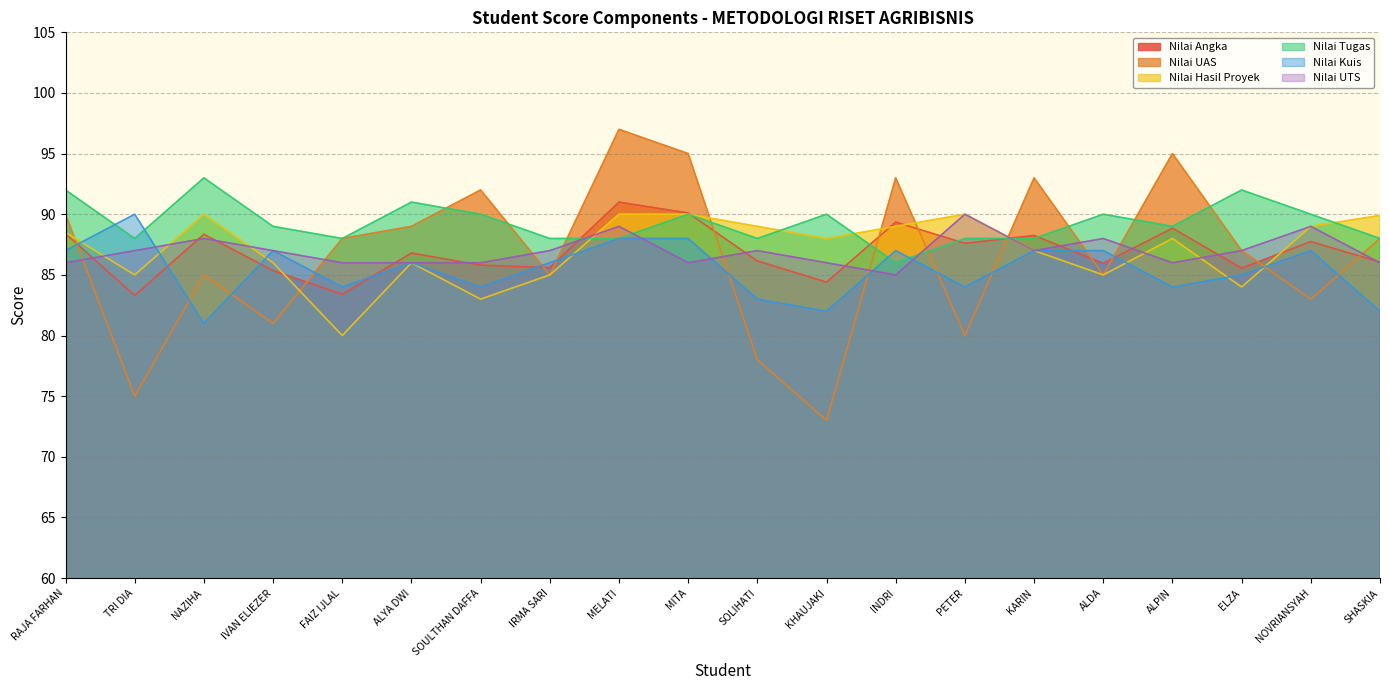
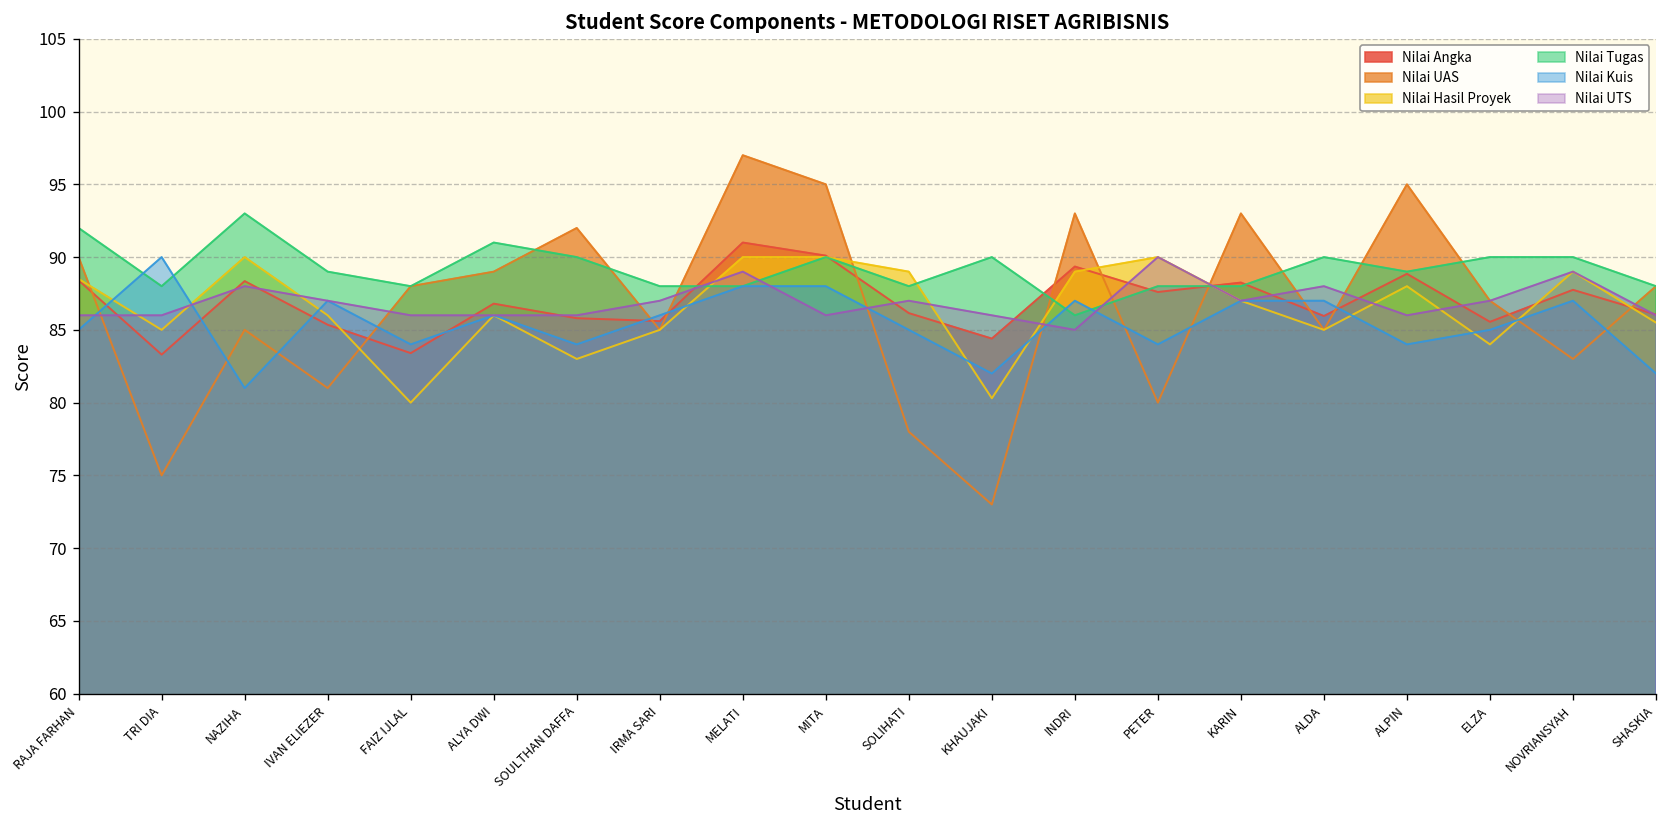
Nilai Kuis, RAJA FARHAN: 87 -> 85
Nilai UTS, TRI DIA: 87 -> 86
Nilai Kuis, SOLIHATI: 83 -> 85
Nilai Hasil Proyek, KHAUJAKI: 88.0 -> 80.3
Nilai Tugas, ELZA: 92 -> 90
Nilai Hasil Proyek, SHASKIA: 89.9 -> 85.5
